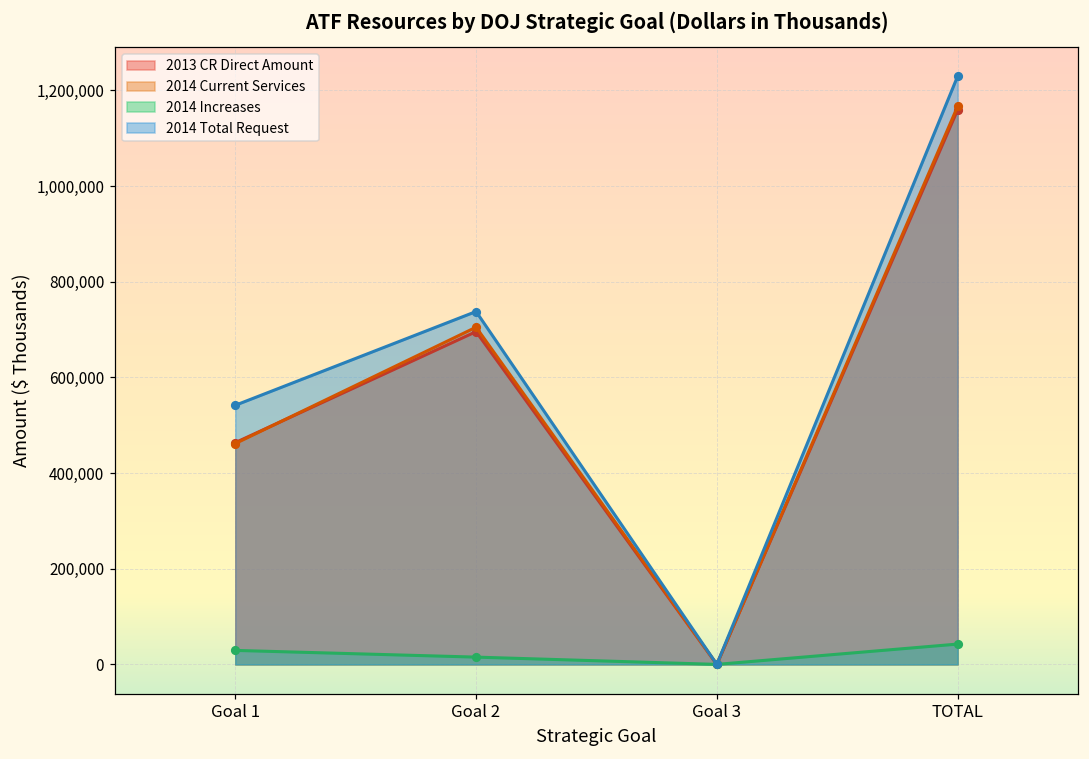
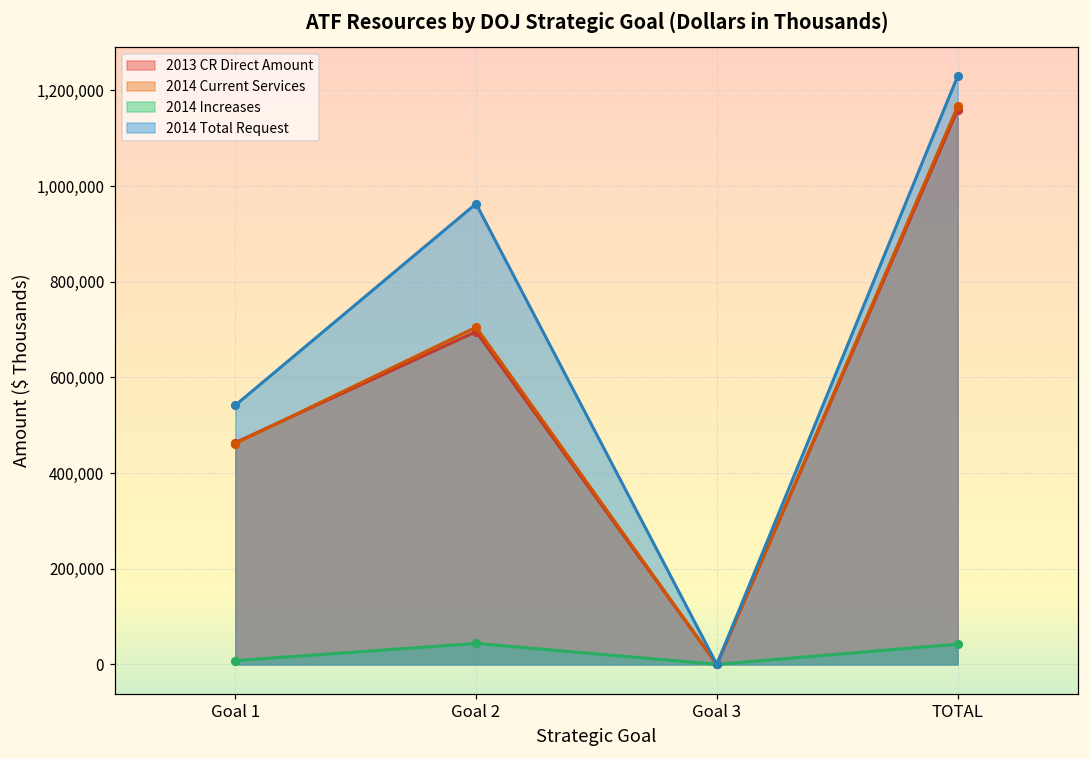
2014 Increases, Goal 1: 30,000 -> 10,000
2014 Increases, Goal 2: 20,000 -> 40,000
2014 Total Request, Goal 2: 740,000 -> 960,000
